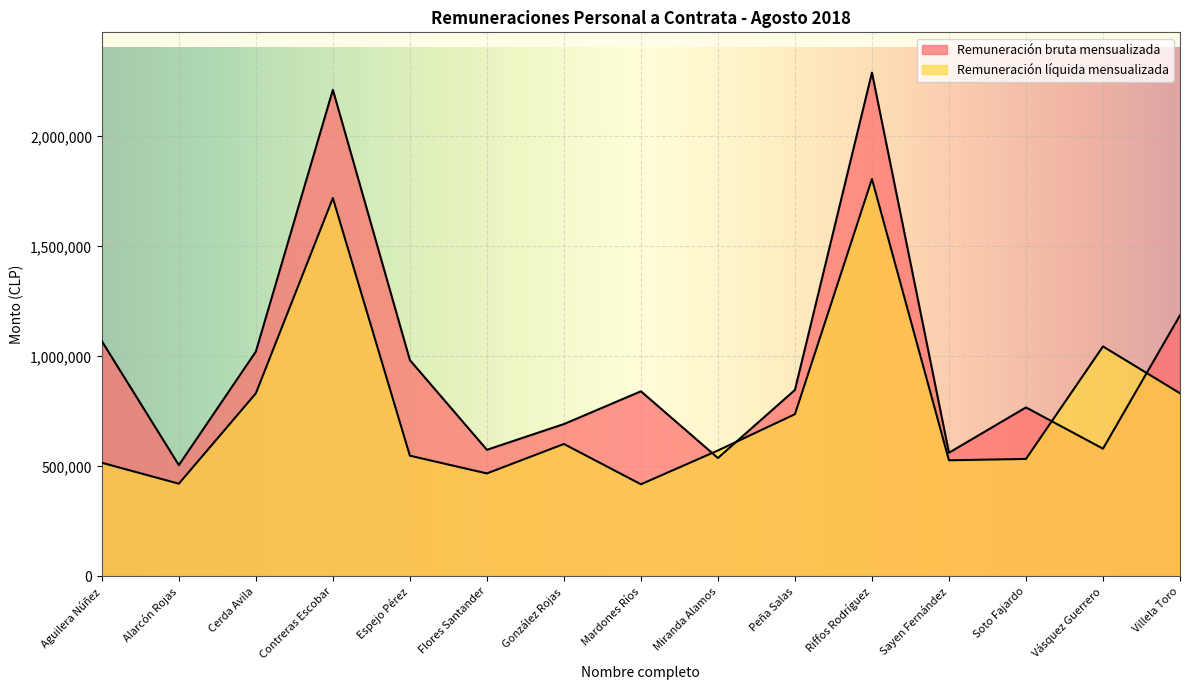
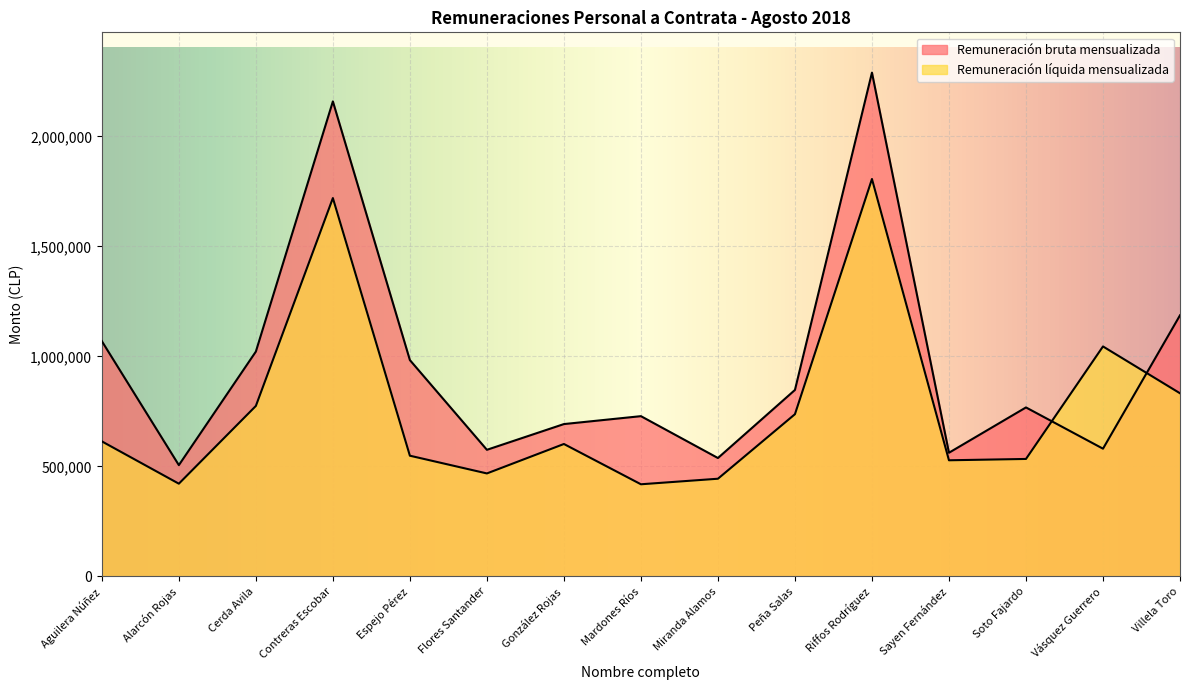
Remuneración líquida mensualizada, Aguilera Núñez: 520,000 -> 610,000
Remuneración líquida mensualizada, Cerda Avila: 830,000 -> 770,000
Remuneración bruta mensualizada, Contreras Escobar: 2,210,000 -> 2,160,000
Remuneración bruta mensualizada, Mardones Ríos: 840,000 -> 730,000
Remuneración líquida mensualizada, Miranda Alamos: 570,000 -> 440,000
